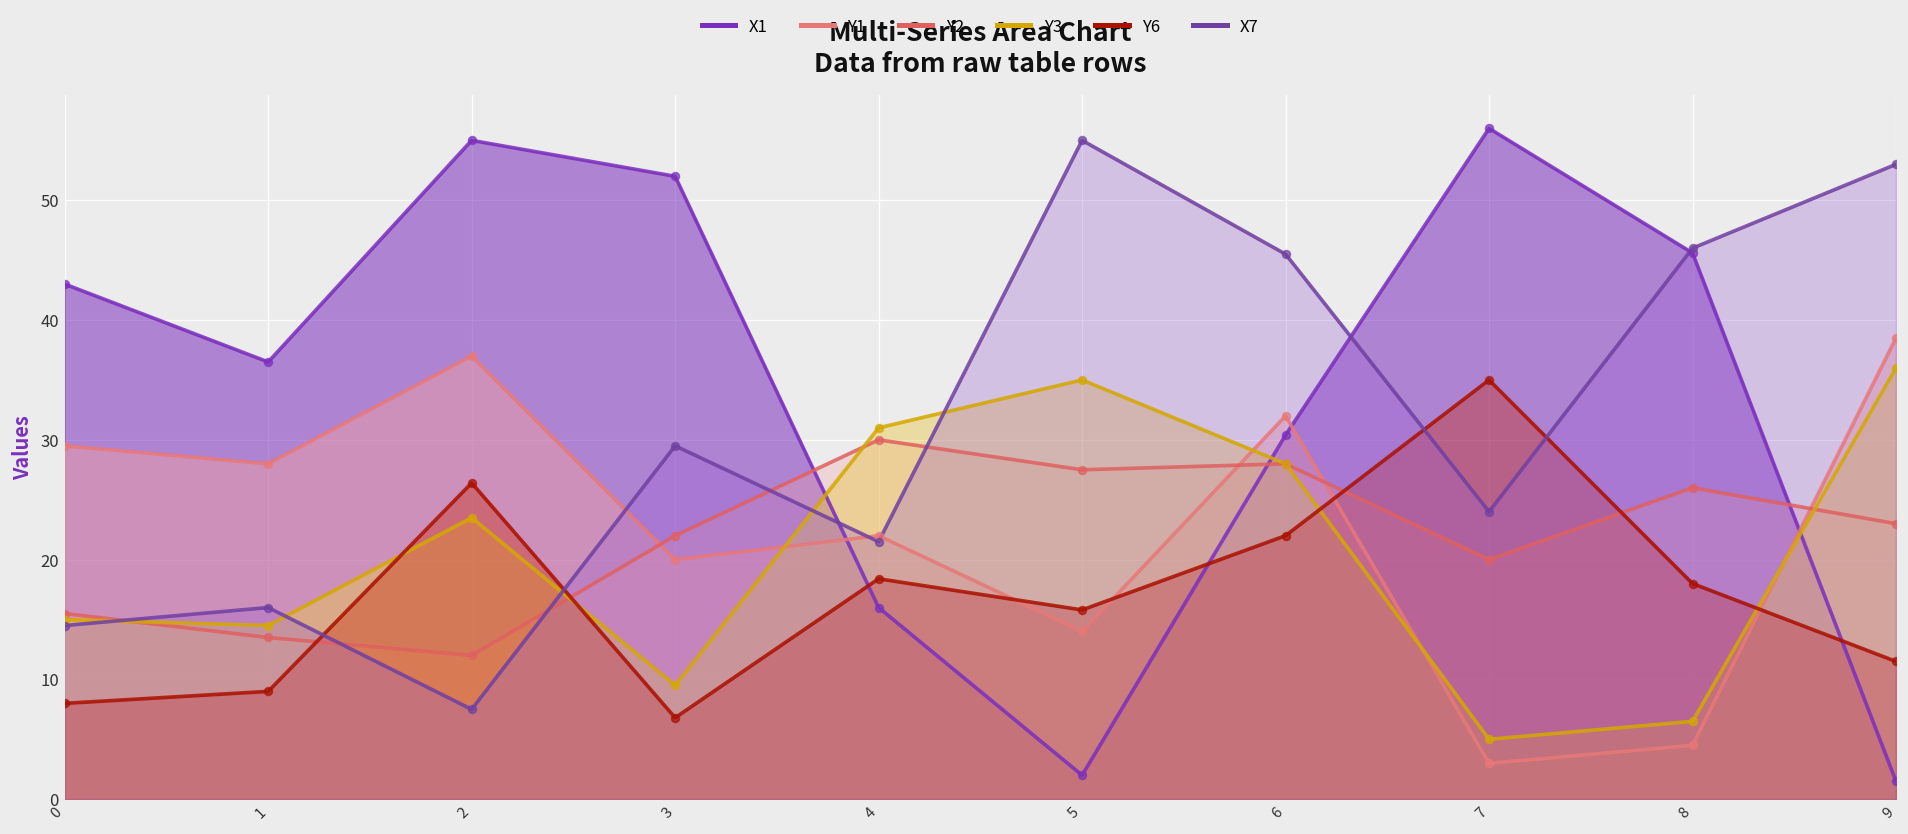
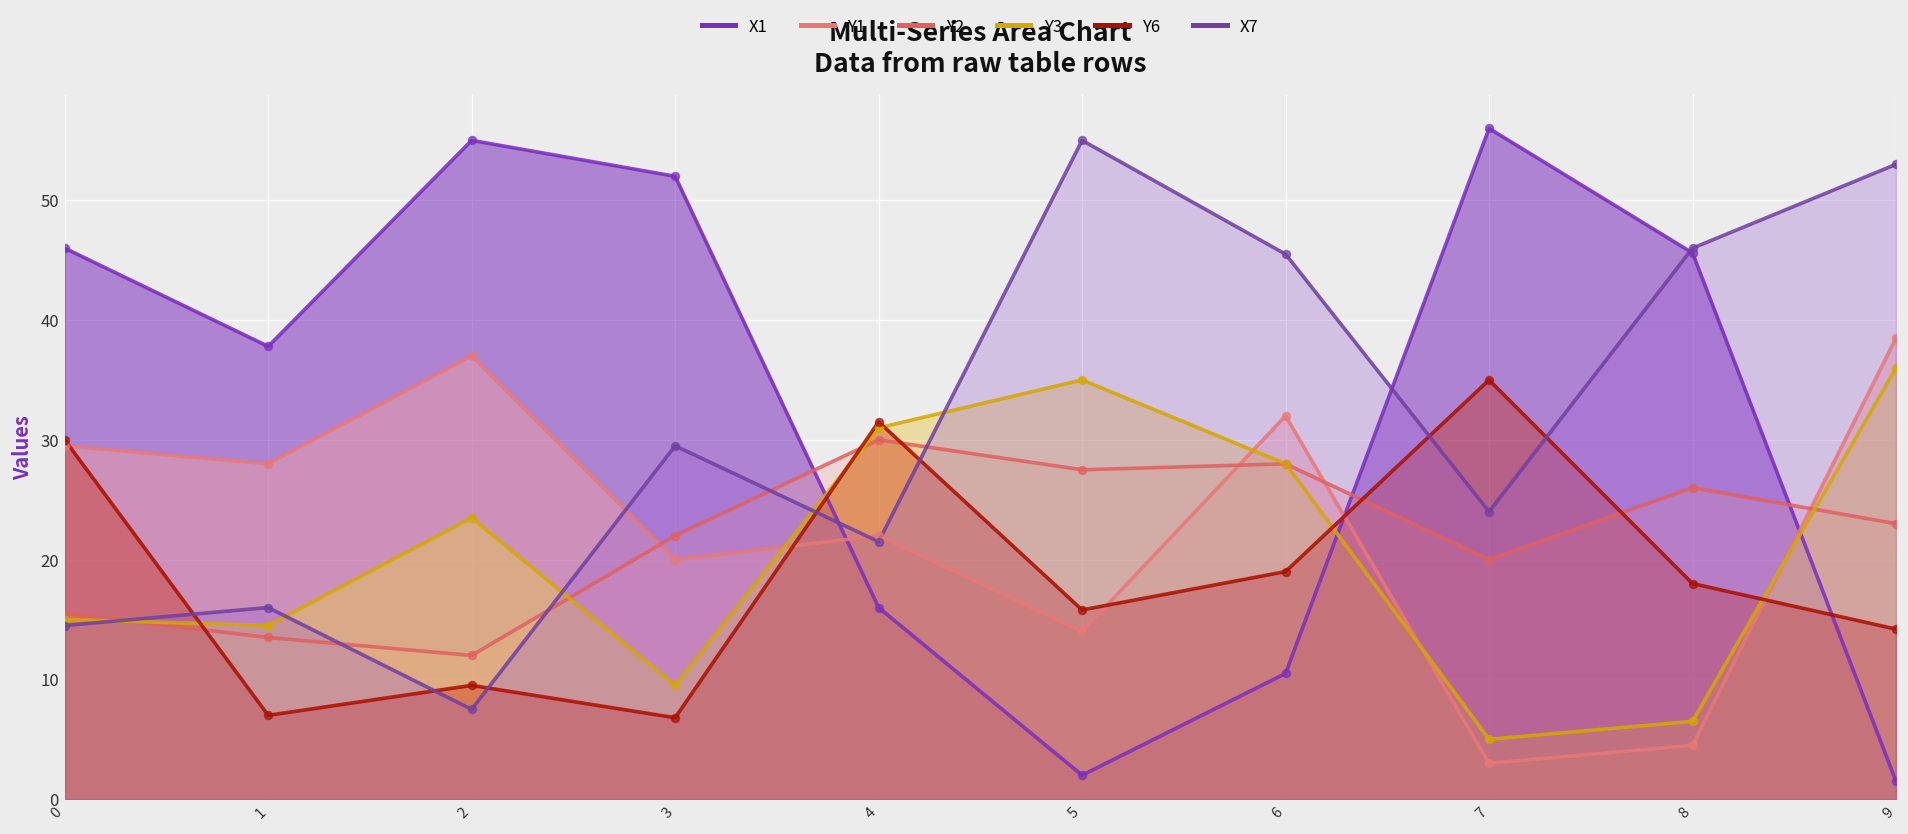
X1, 0: 43 -> 46
Y6, 0: 8 -> 30
X1, 1: 37 -> 38
Y6, 1: 9 -> 7
Y6, 2: 26 -> 10
Y6, 4: 18 -> 32
X1, 6: 30 -> 11
Y6, 6: 22 -> 19
Y6, 9: 12 -> 14
